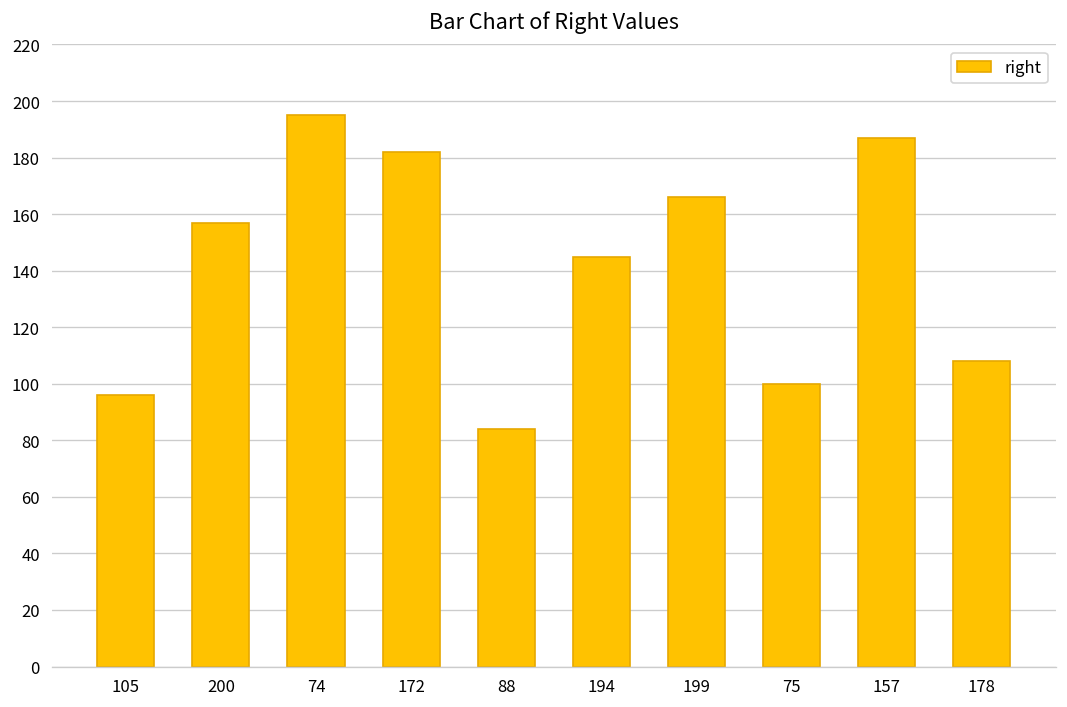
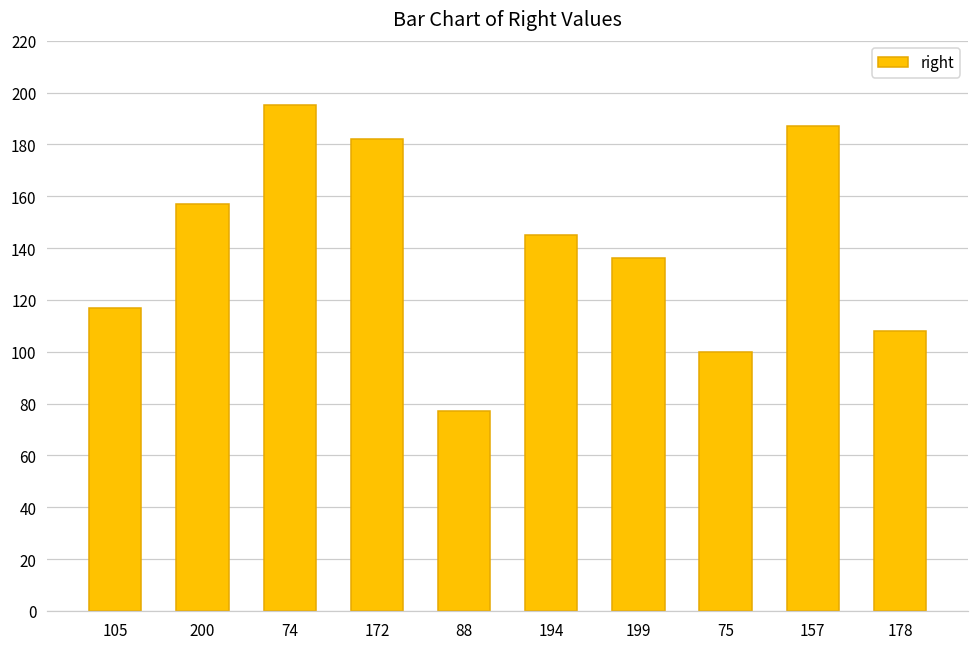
105: 96 -> 117
88: 84 -> 77
199: 166 -> 136
